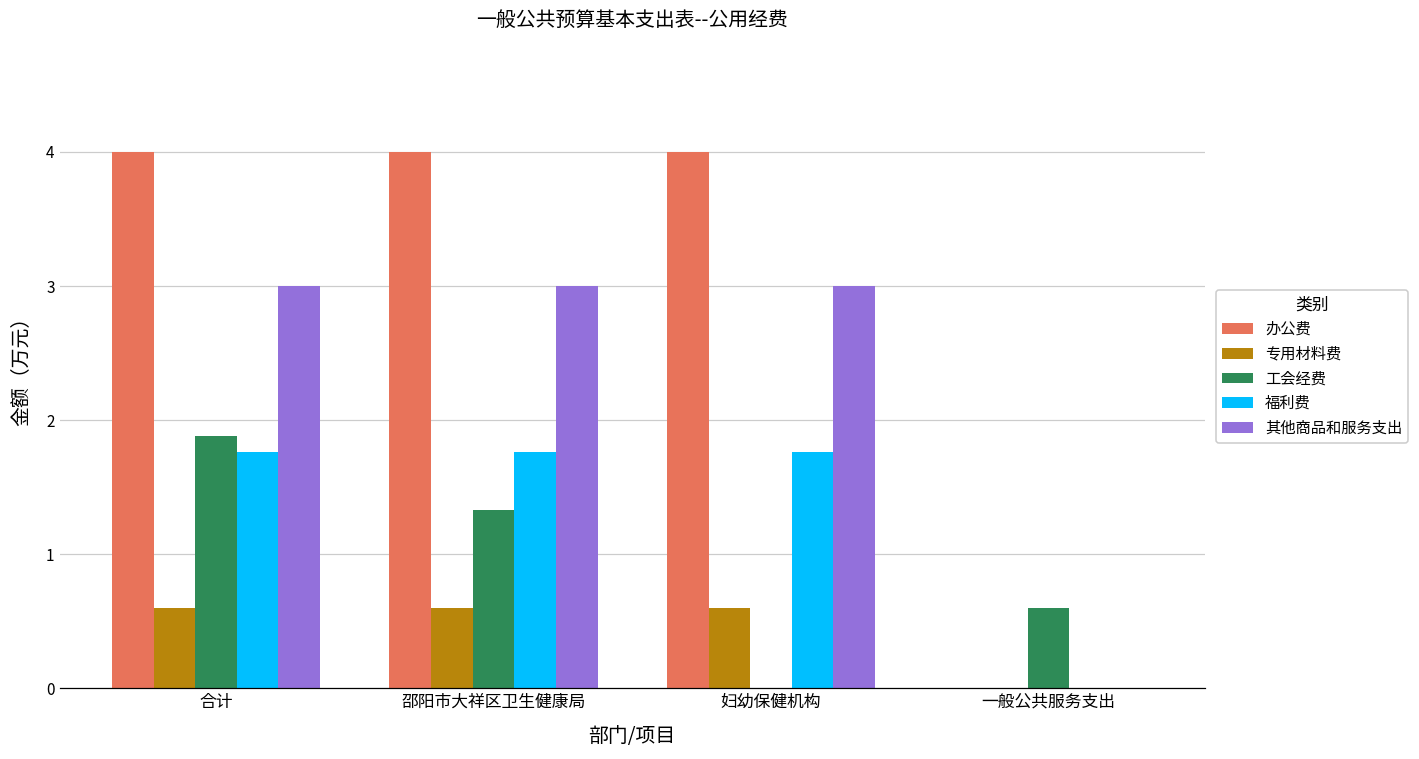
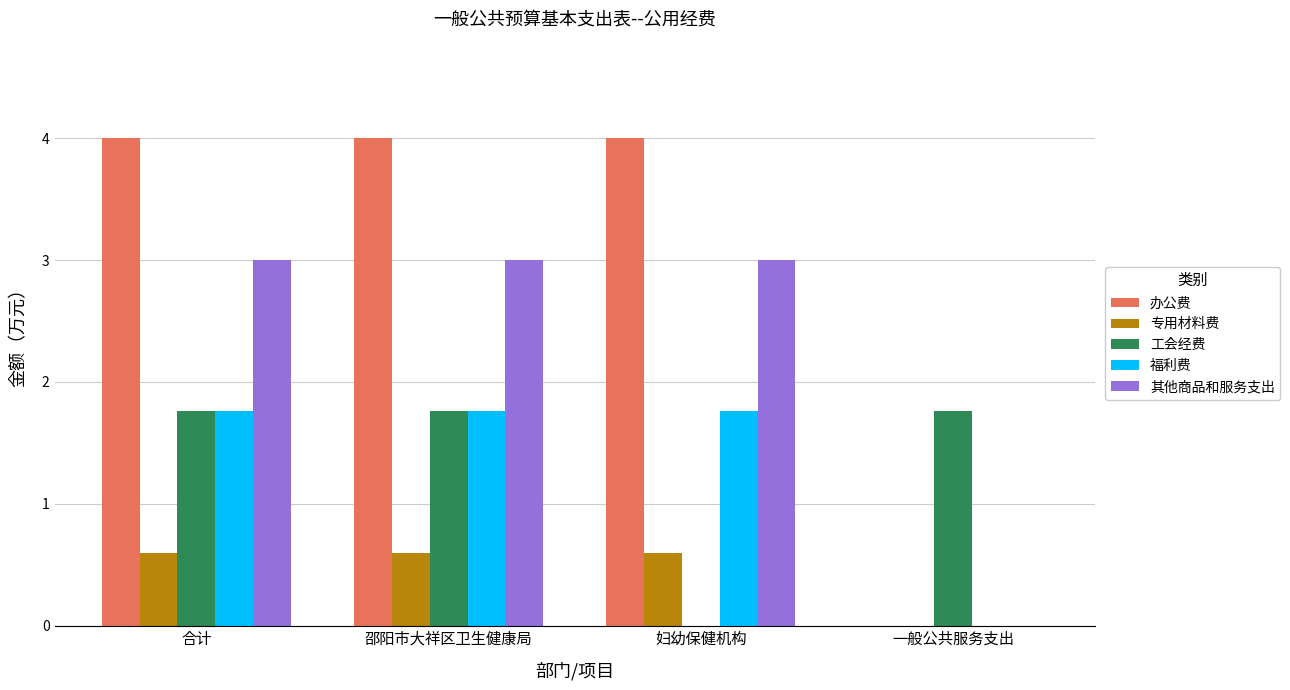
工会经费, 合计: 1.88 -> 1.76
工会经费, 邵阳市大祥区卫生健康局: 1.33 -> 1.76
工会经费, 一般公共服务支出: 0.60 -> 1.76
